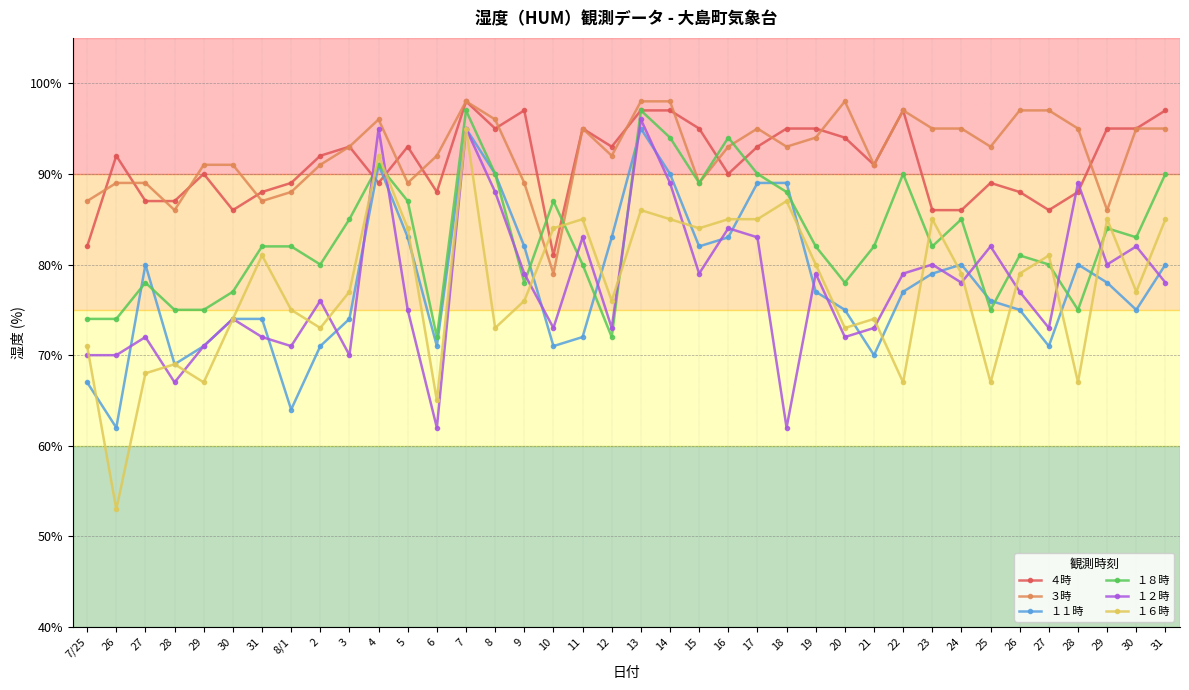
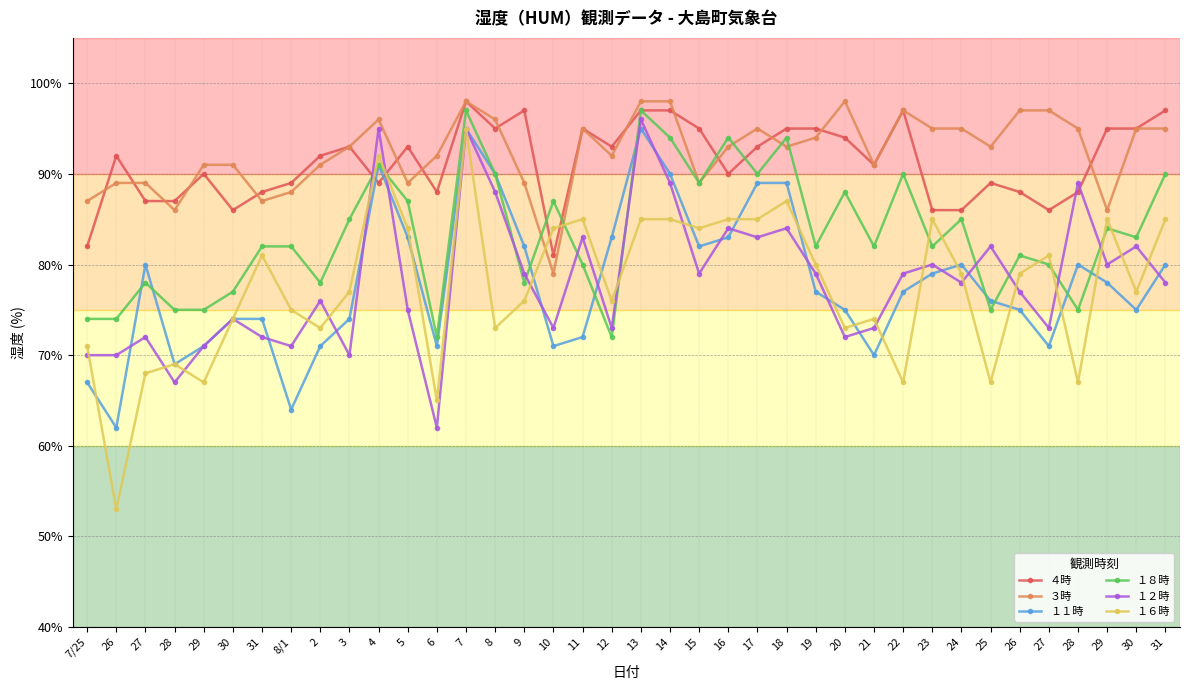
１８時, 2: 80% -> 78%
１６時, 13: 86% -> 85%
１８時, 18: 88% -> 94%
１２時, 18: 62% -> 84%
１８時, 20: 78% -> 88%
